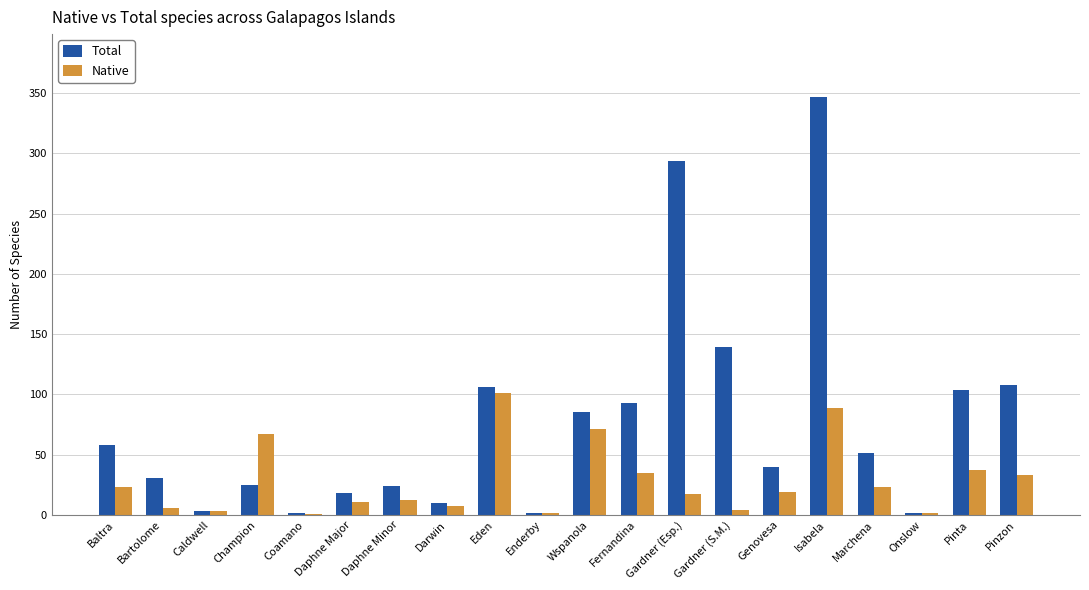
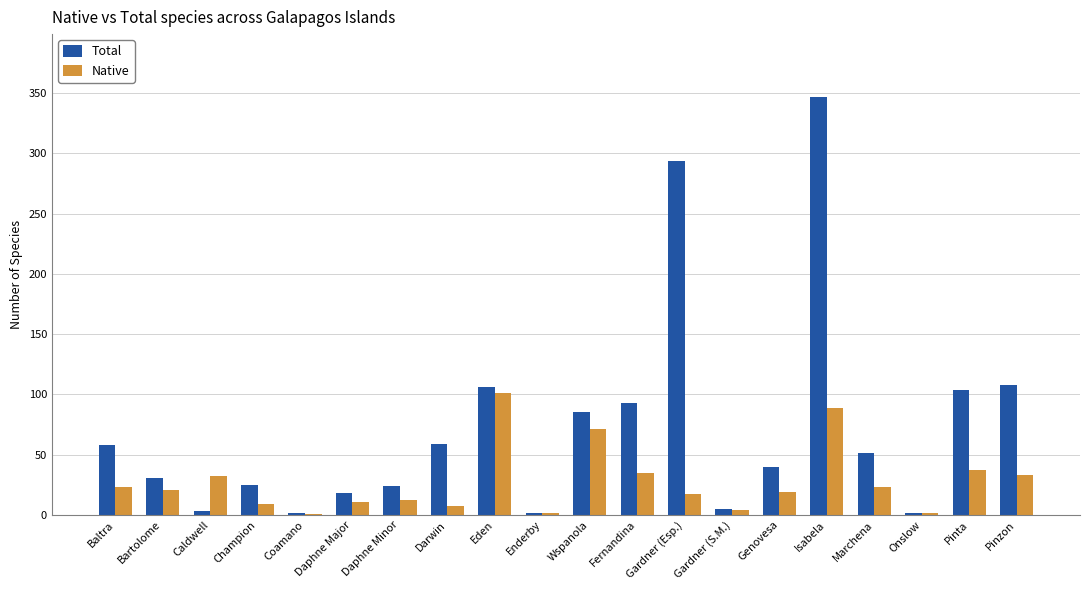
Native, Bartolome: 6 -> 21
Native, Caldwell: 3 -> 32
Native, Champion: 67 -> 9
Total, Darwin: 10 -> 59
Total, Gardner (S.M.): 139 -> 5
